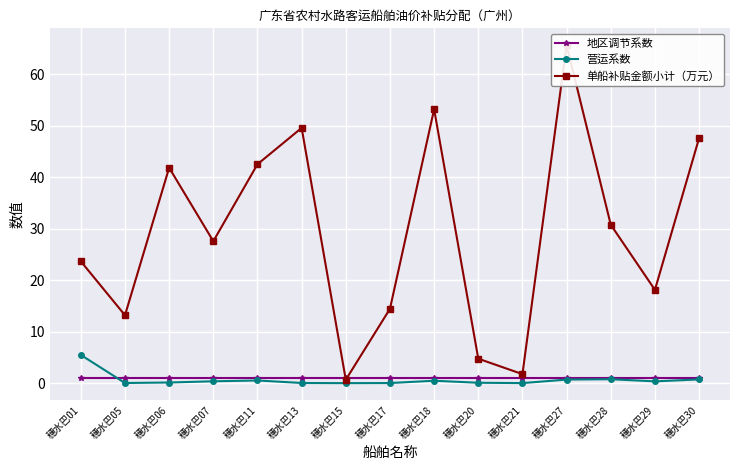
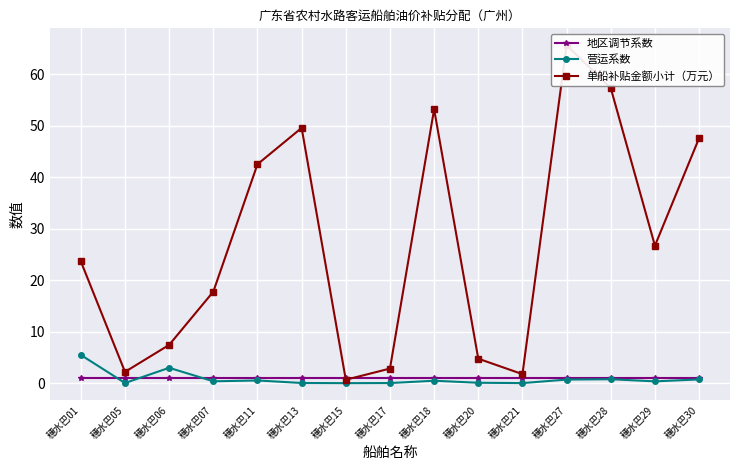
单船补贴金额小计（万元）, 穗水巴05: 13 -> 2
营运系数, 穗水巴06: 0 -> 3
单船补贴金额小计（万元）, 穗水巴06: 42 -> 7
单船补贴金额小计（万元）, 穗水巴07: 28 -> 18
单船补贴金额小计（万元）, 穗水巴17: 14 -> 3
单船补贴金额小计（万元）, 穗水巴28: 31 -> 57
单船补贴金额小计（万元）, 穗水巴29: 18 -> 27
